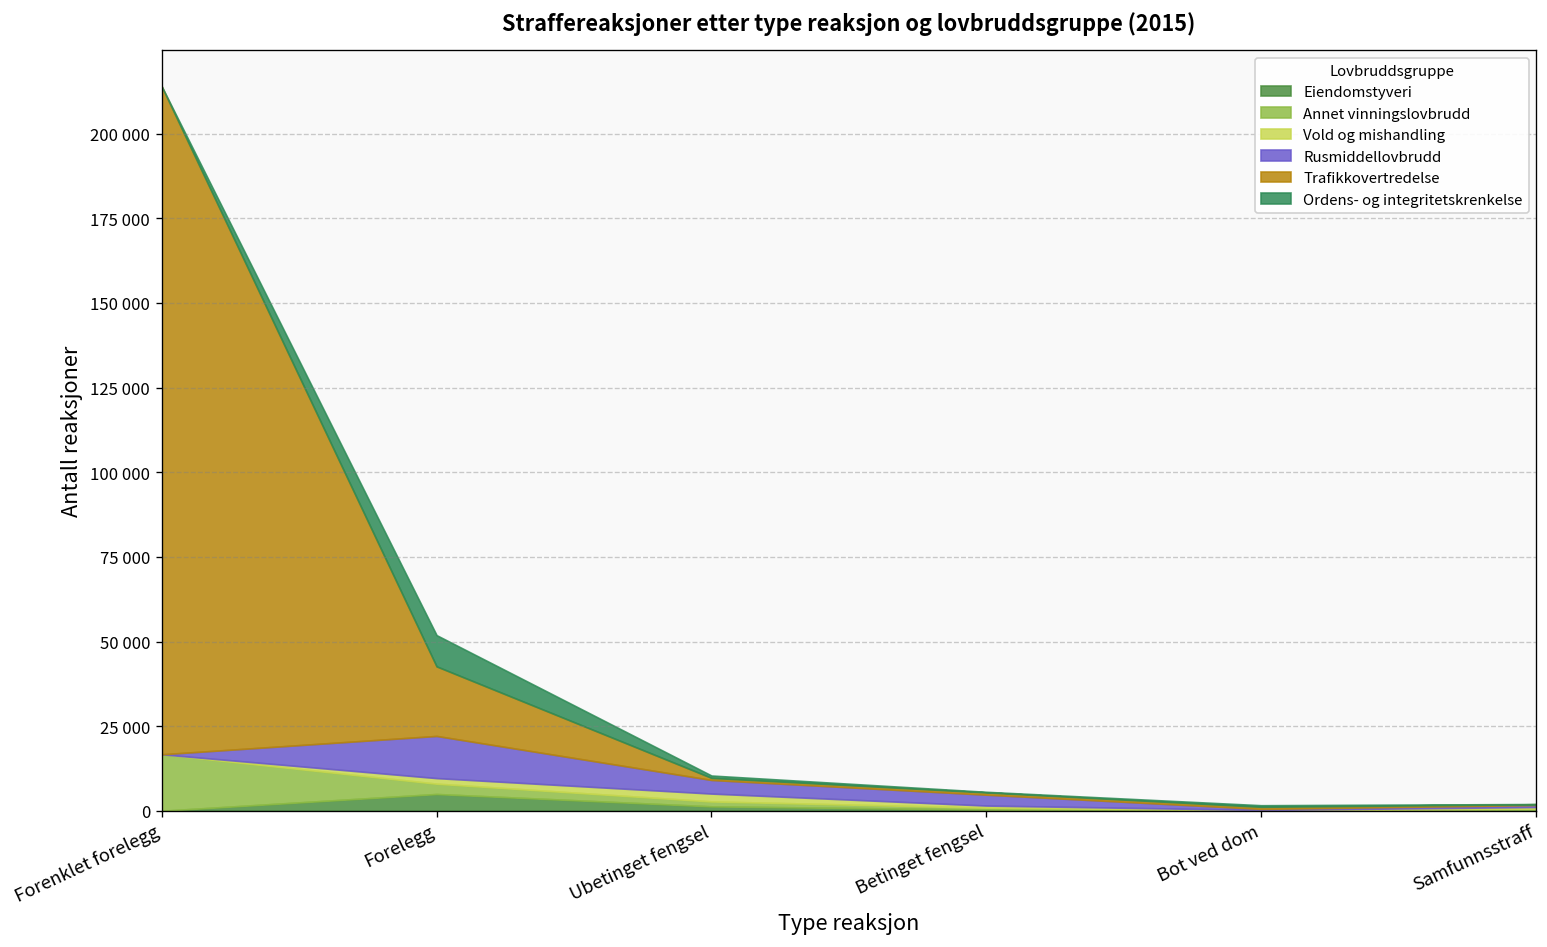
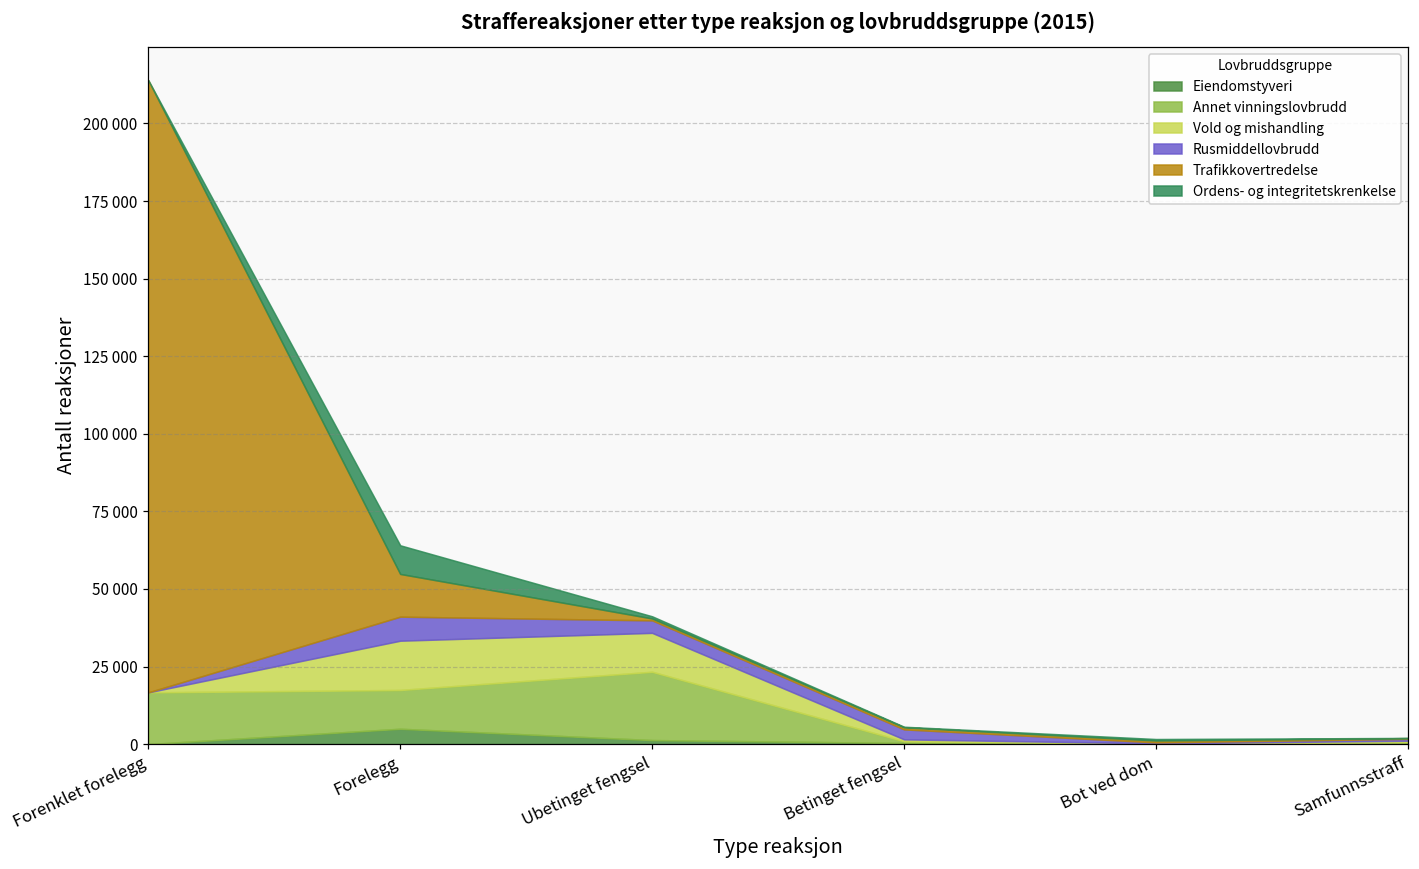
Annet vinningslovbrudd, Forelegg: 3000 -> 12000
Vold og mishandling, Forelegg: 2000 -> 16000
Rusmiddellovbrudd, Forelegg: 12000 -> 8000
Trafikkovertredelse, Forelegg: 21000 -> 14000
Annet vinningslovbrudd, Ubetinget fengsel: 1000 -> 22000
Vold og mishandling, Ubetinget fengsel: 2000 -> 13000
